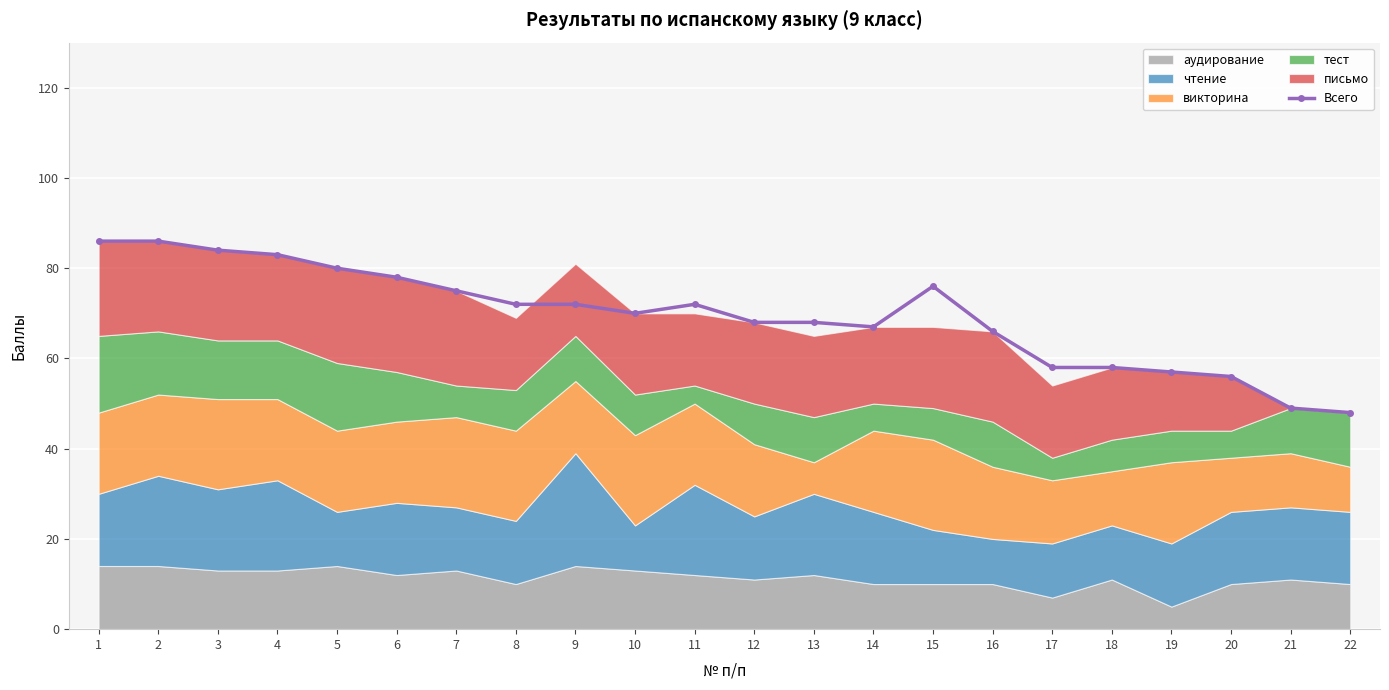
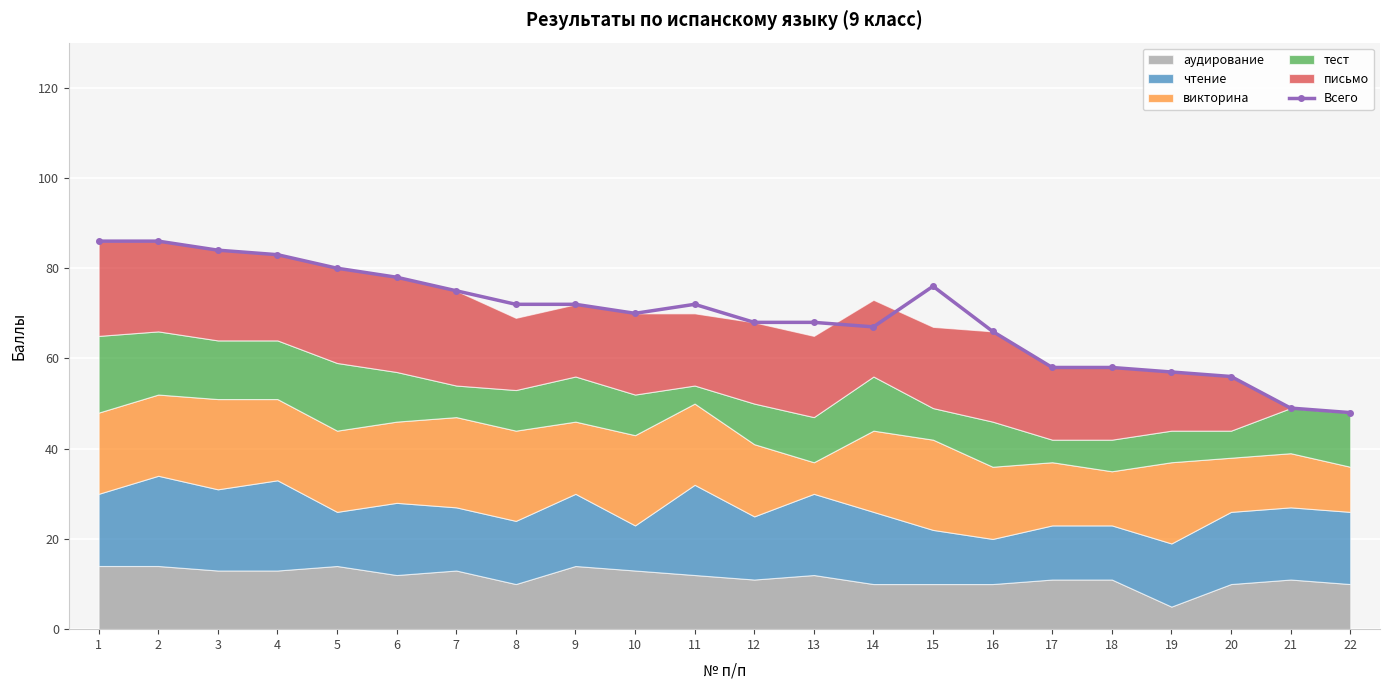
чтение, 9: 25 -> 16
тест, 14: 6 -> 12
аудирование, 17: 7 -> 11
